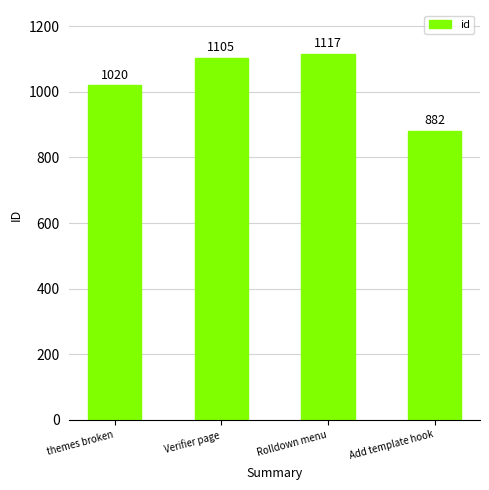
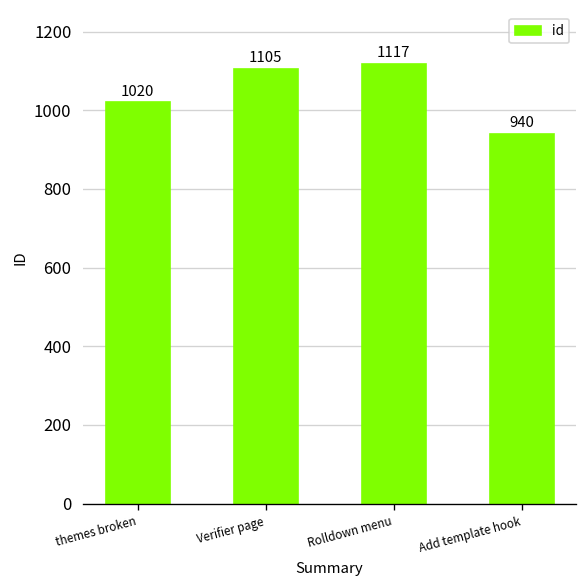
Add template hook: 882 -> 940
